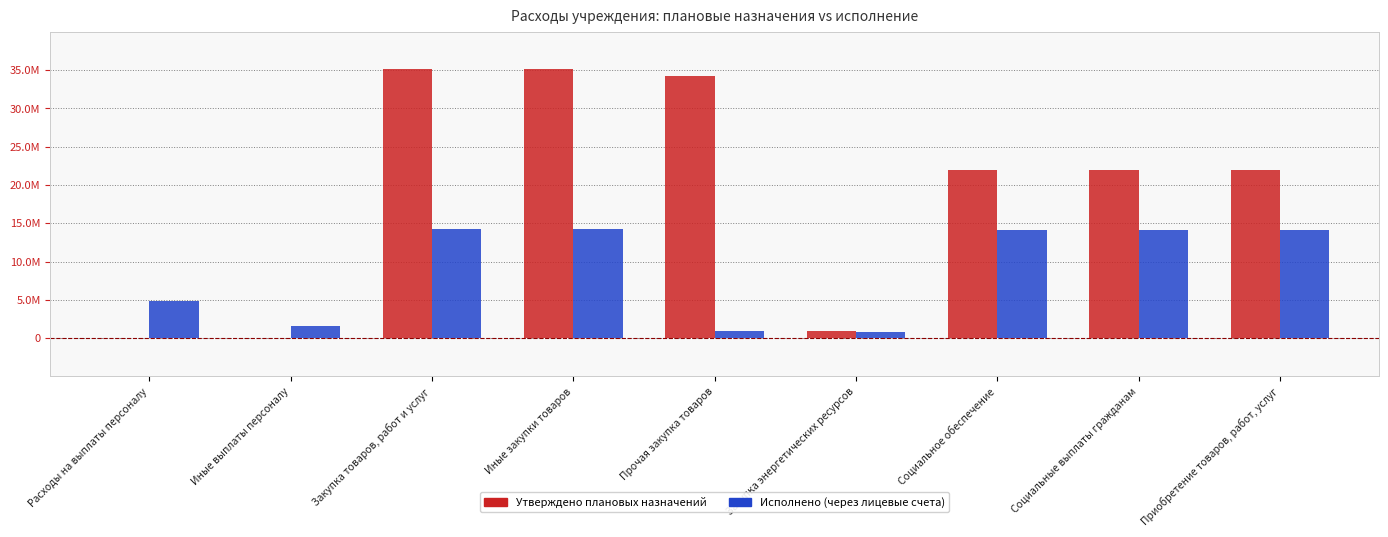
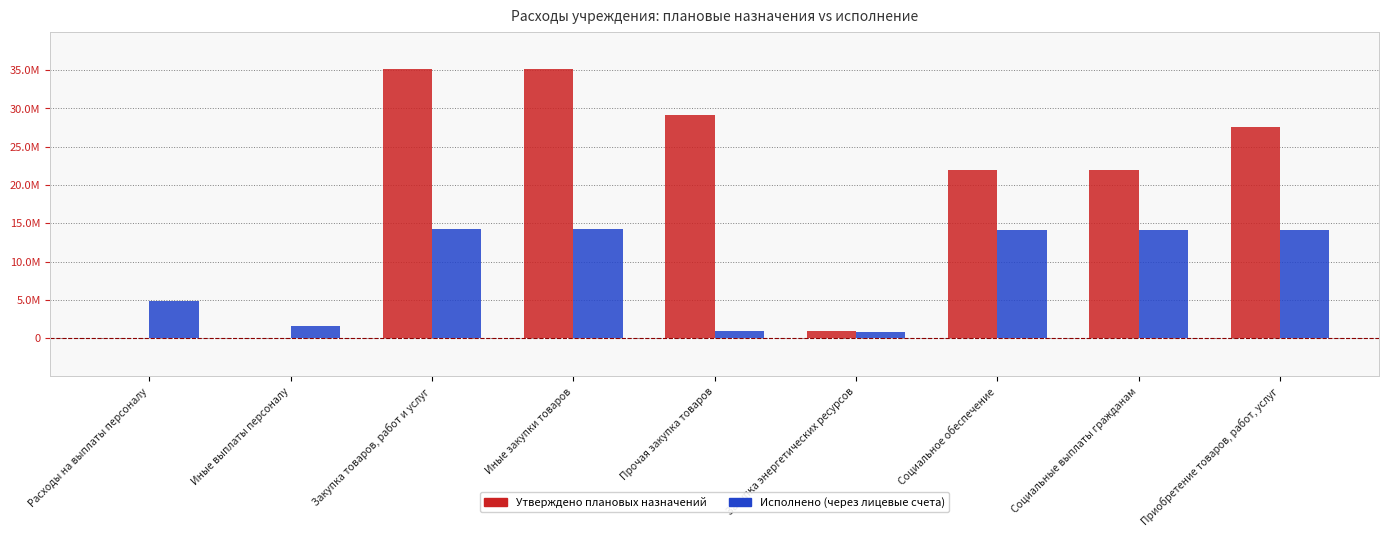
Утверждено плановых назначений, Прочая закупка товаров: 34000000 -> 29000000
Утверждено плановых назначений, Приобретение товаров, работ, услуг: 22000000 -> 28000000
